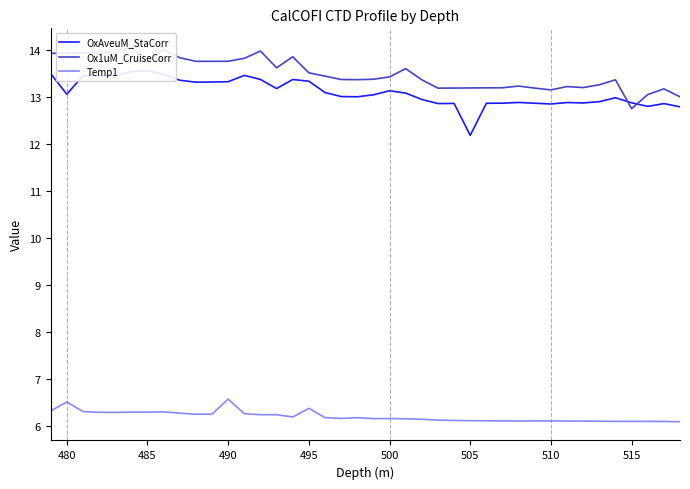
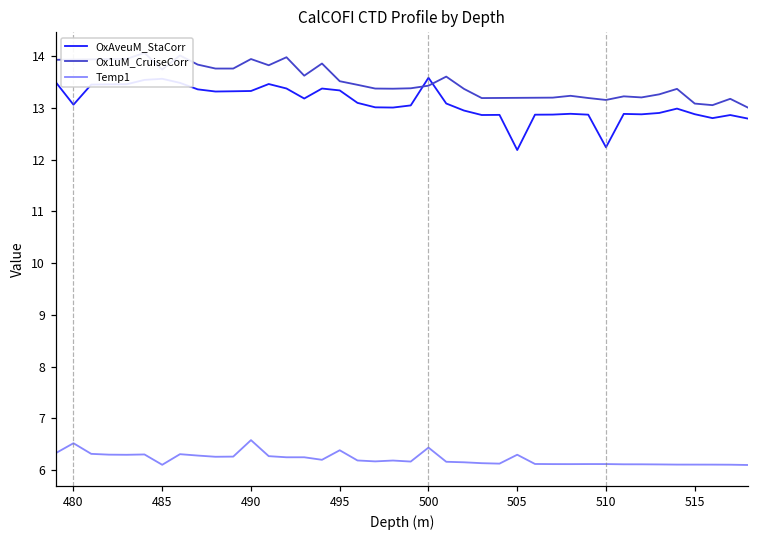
Temp1, 485: 6.3 -> 6.1
Ox1uM_CruiseCorr, 490: 13.8 -> 13.9
OxAveuM_StaCorr, 500: 13.1 -> 13.6
Temp1, 500: 6.2 -> 6.4
Temp1, 505: 6.1 -> 6.3
OxAveuM_StaCorr, 510: 12.9 -> 12.2
Ox1uM_CruiseCorr, 515: 12.8 -> 13.1
